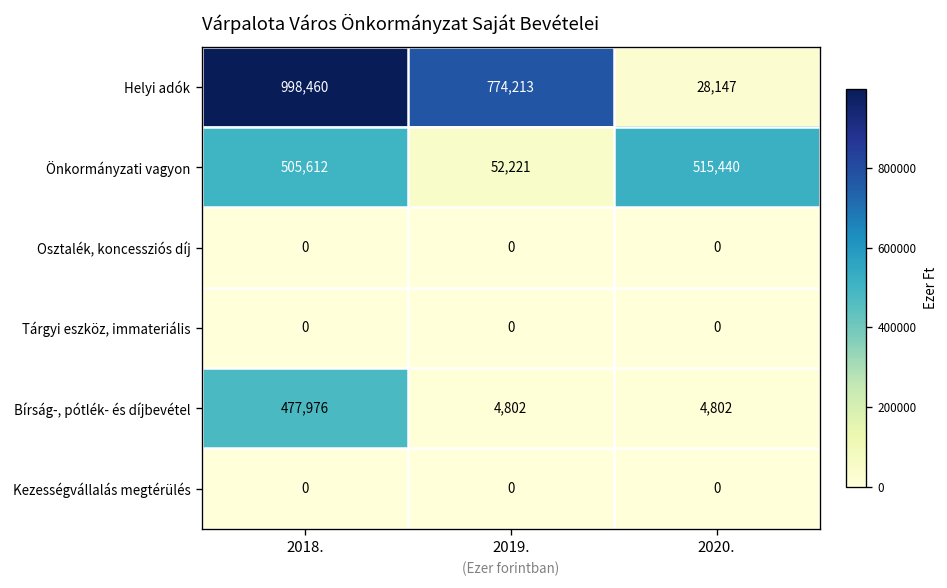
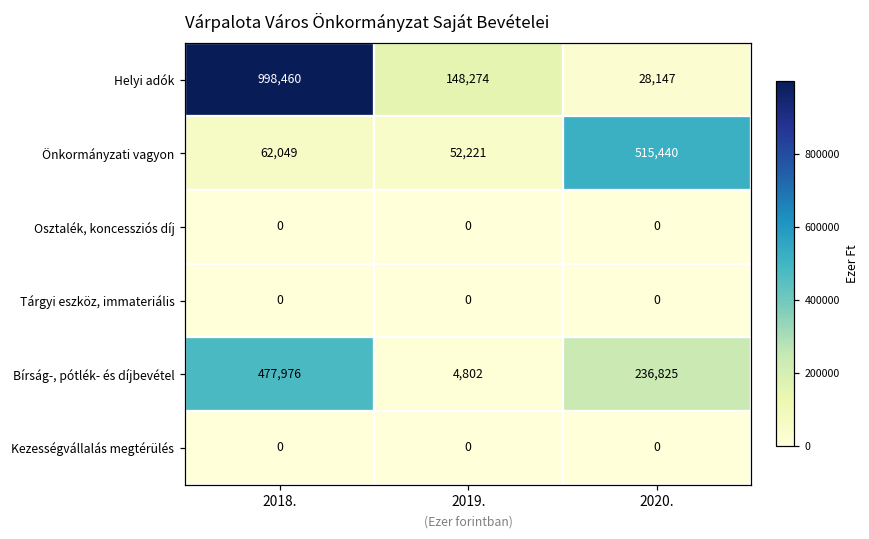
Helyi adók, 2019.: 774,213 -> 148,274
Önkormányzati vagyon, 2018.: 505,612 -> 62,049
Bírság-, pótlék- és díjbevétel, 2020.: 4,802 -> 236,825
